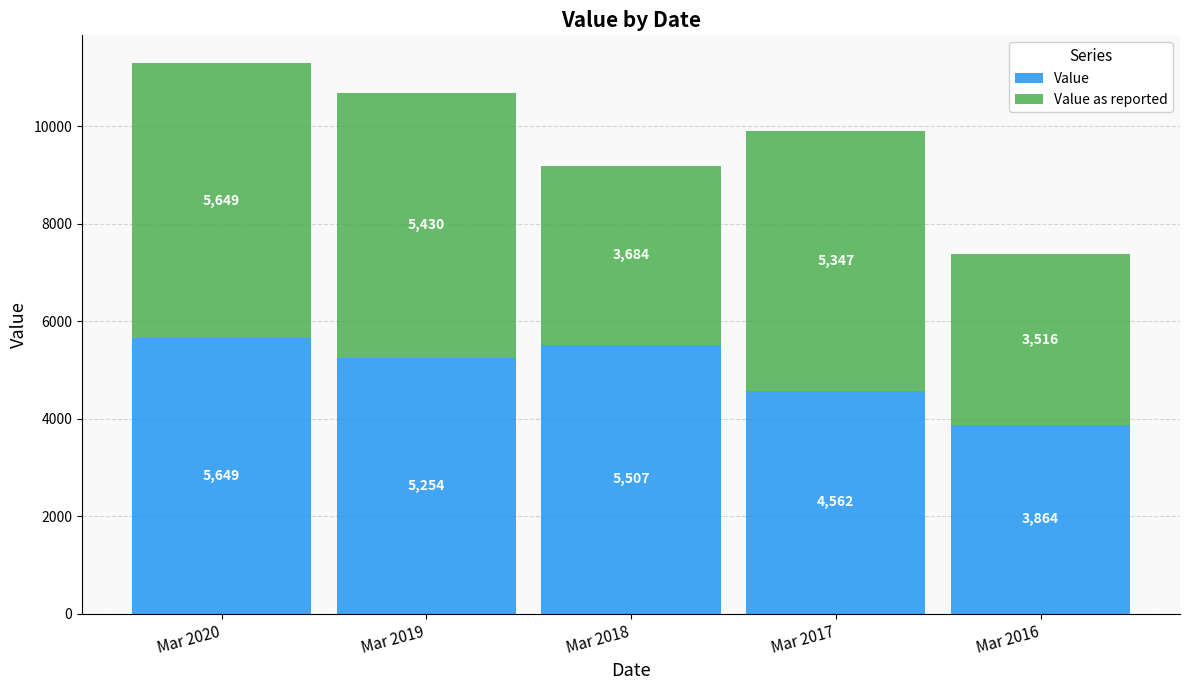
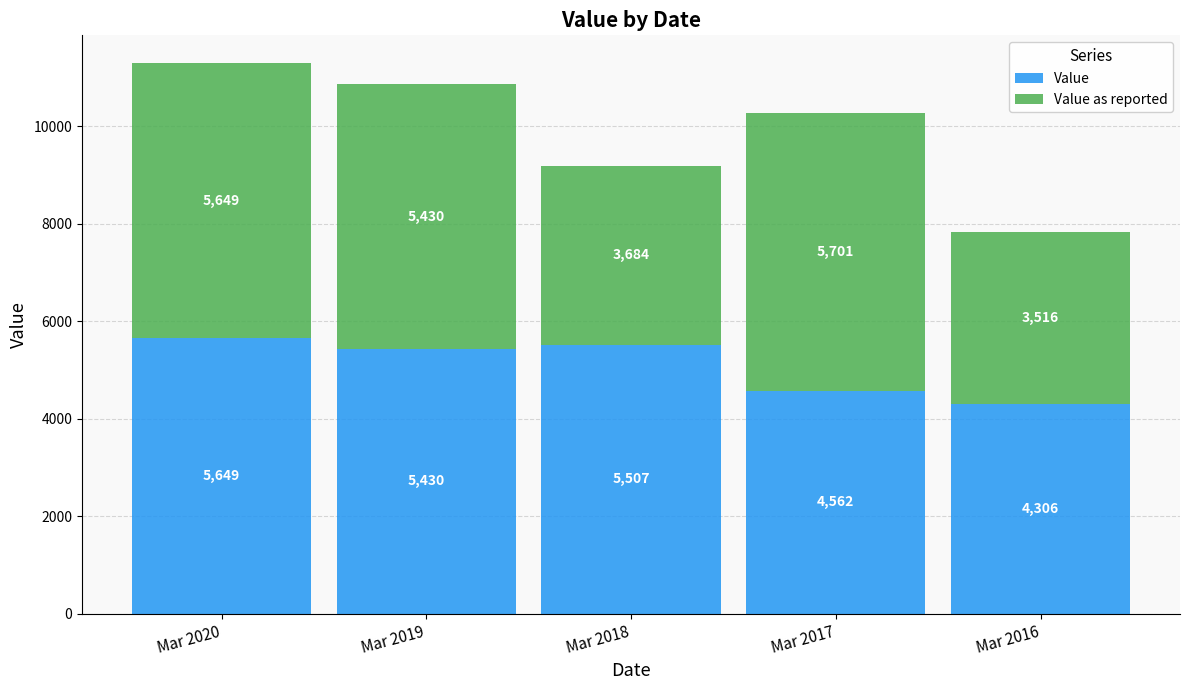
Value, Mar 2019: 5,254 -> 5,430
Value as reported, Mar 2017: 5,347 -> 5,701
Value, Mar 2016: 3,864 -> 4,306
